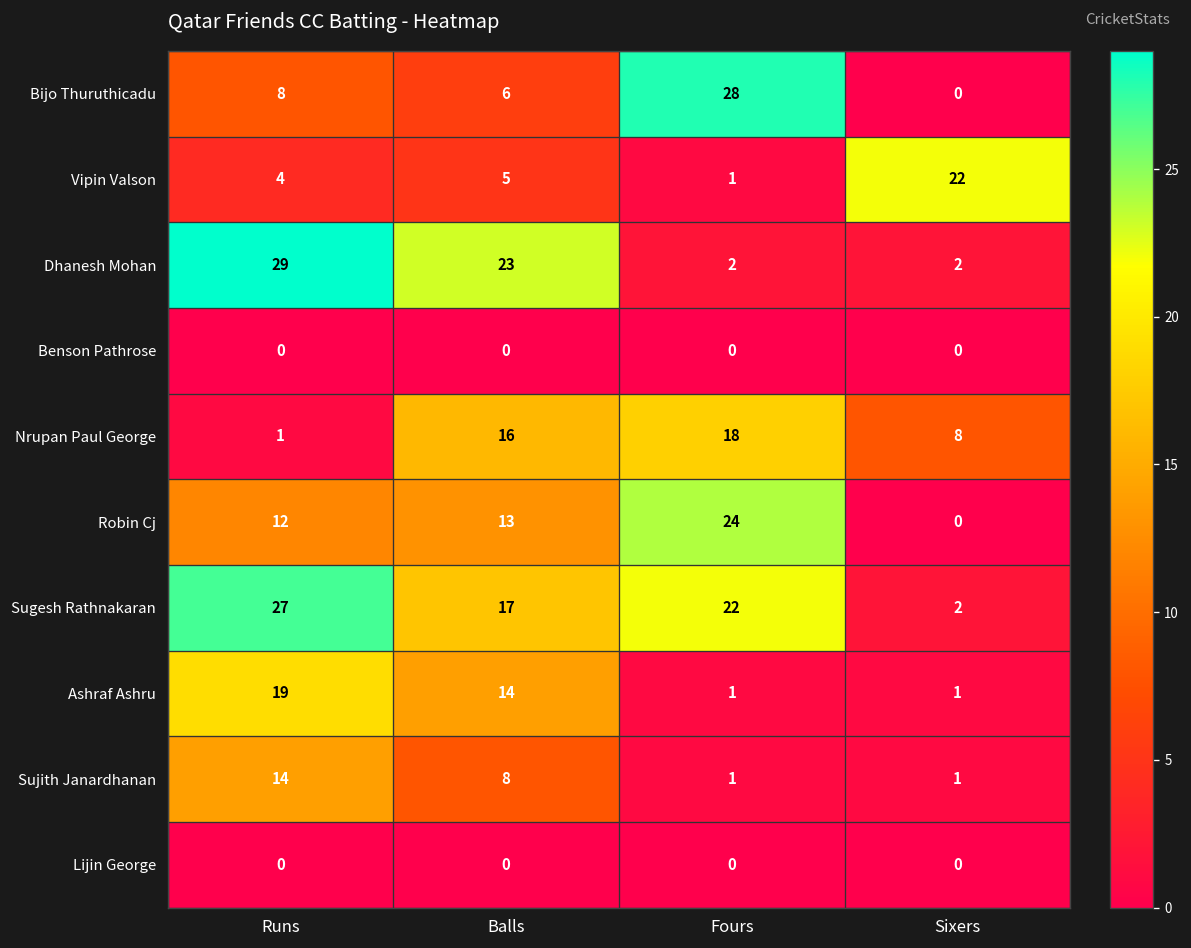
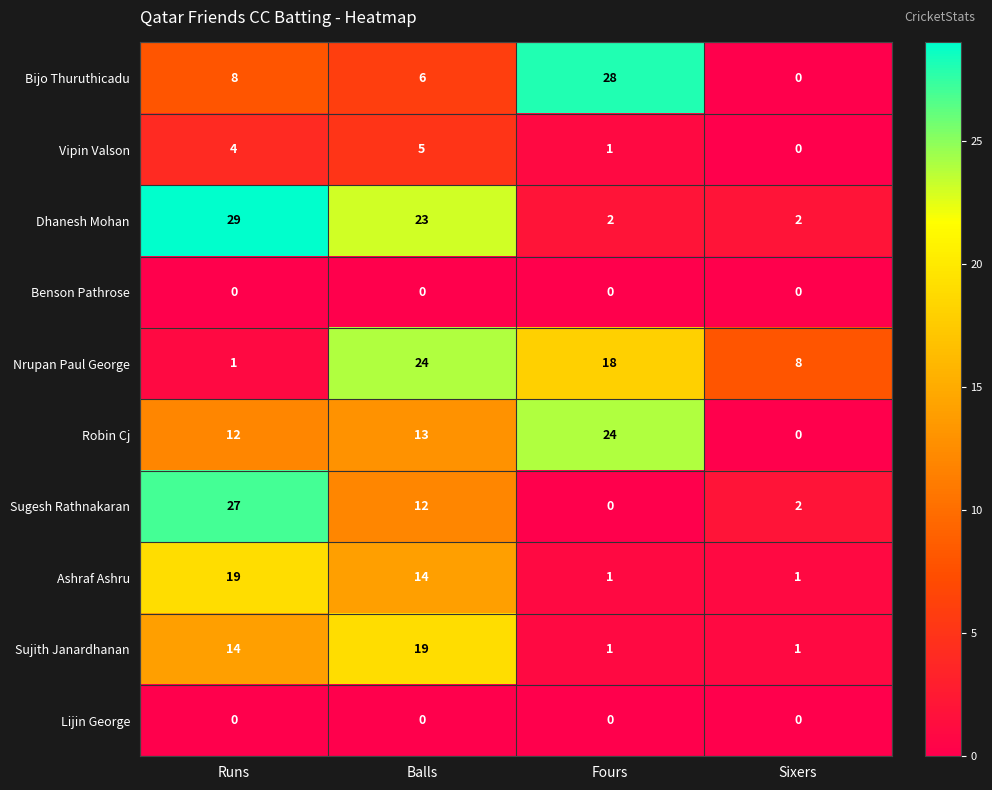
Vipin Valson, Sixers: 22 -> 0
Nrupan Paul George, Balls: 16 -> 24
Sugesh Rathnakaran, Balls: 17 -> 12
Sugesh Rathnakaran, Fours: 22 -> 0
Sujith Janardhanan, Balls: 8 -> 19
